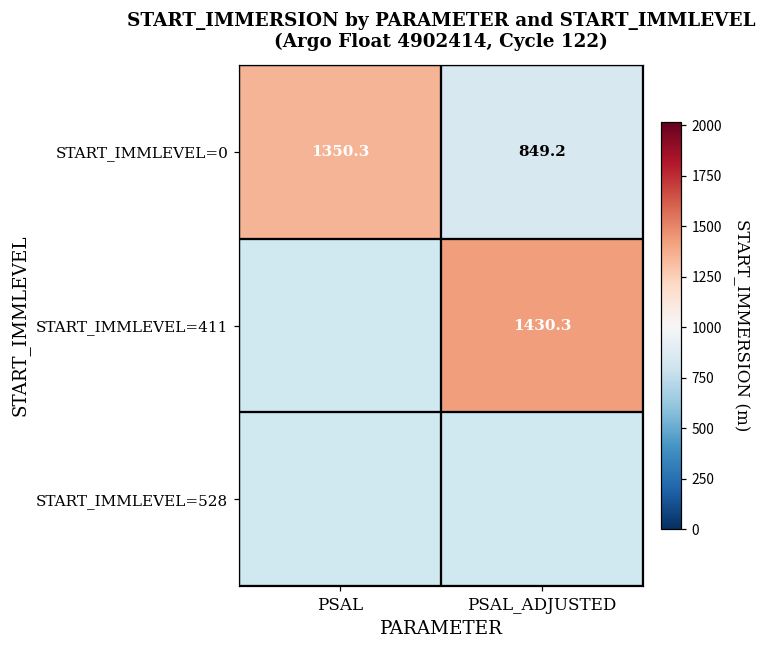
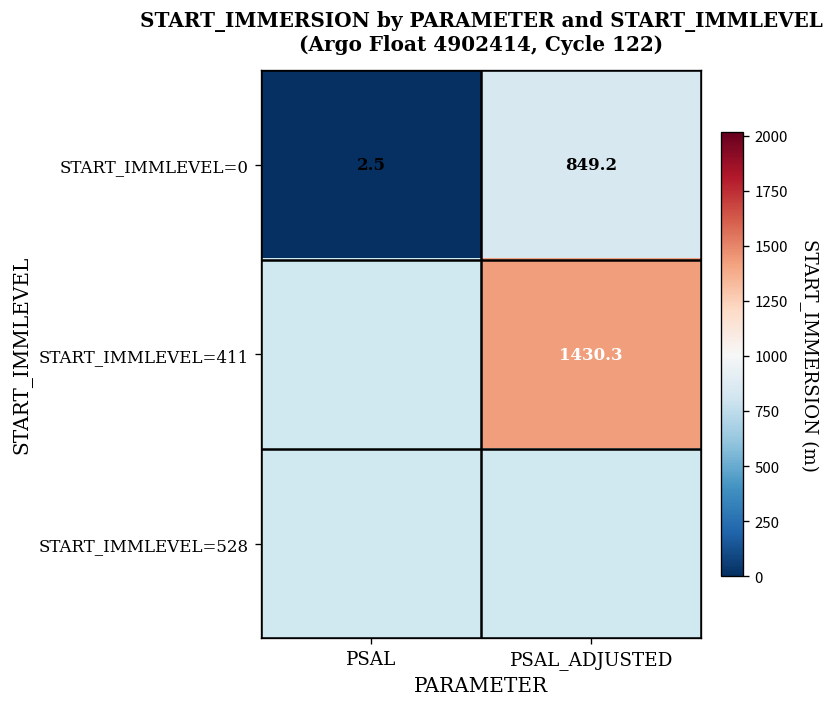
START_IMMLEVEL=0, PSAL: 1350.3 -> 2.5
